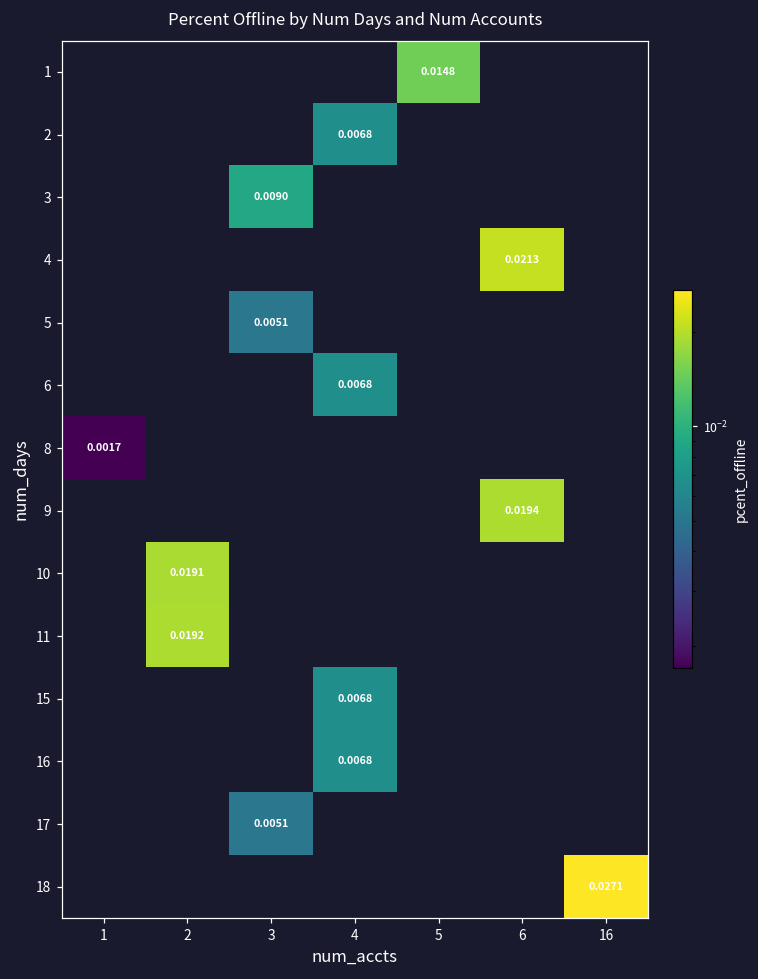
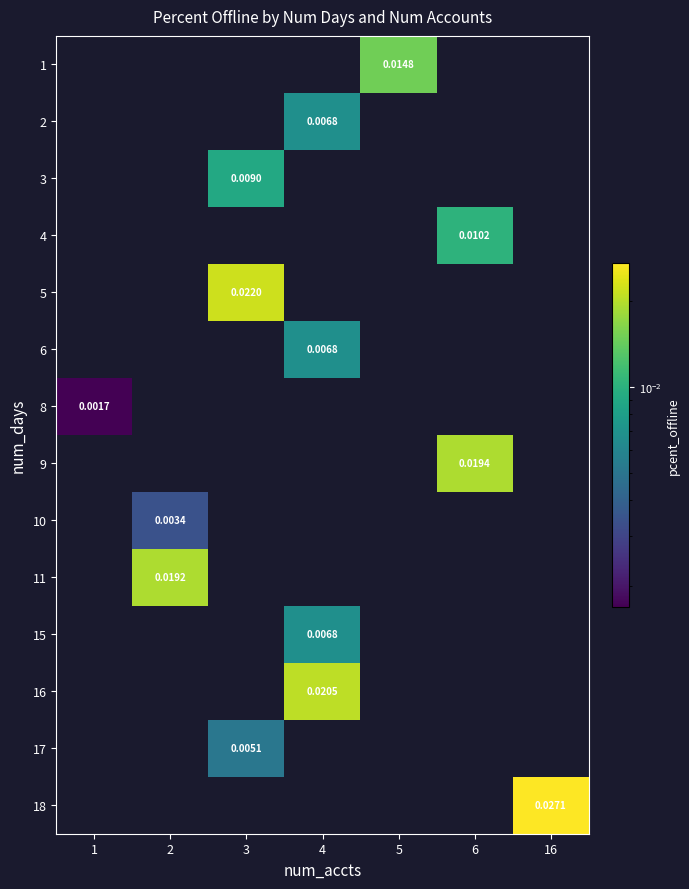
4, 6: 0.0213 -> 0.0102
5, 3: 0.0051 -> 0.0220
10, 2: 0.0191 -> 0.0034
16, 4: 0.0068 -> 0.0205
